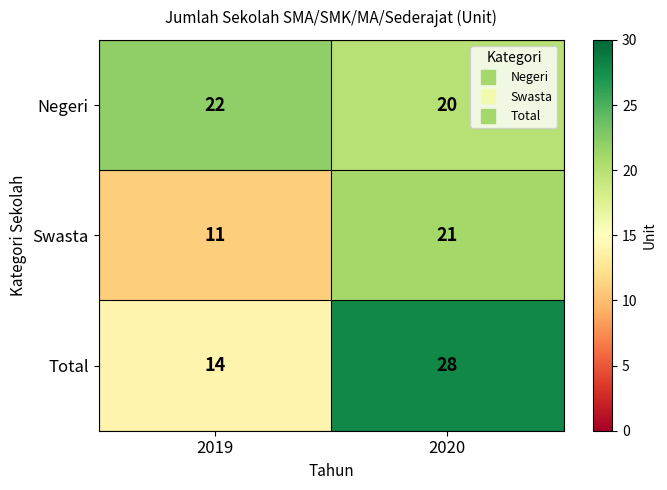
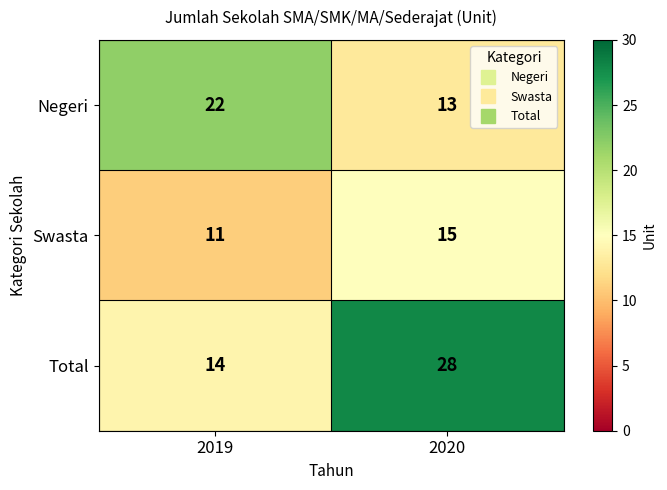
Negeri, 2020: 20 -> 13
Swasta, 2020: 21 -> 15
